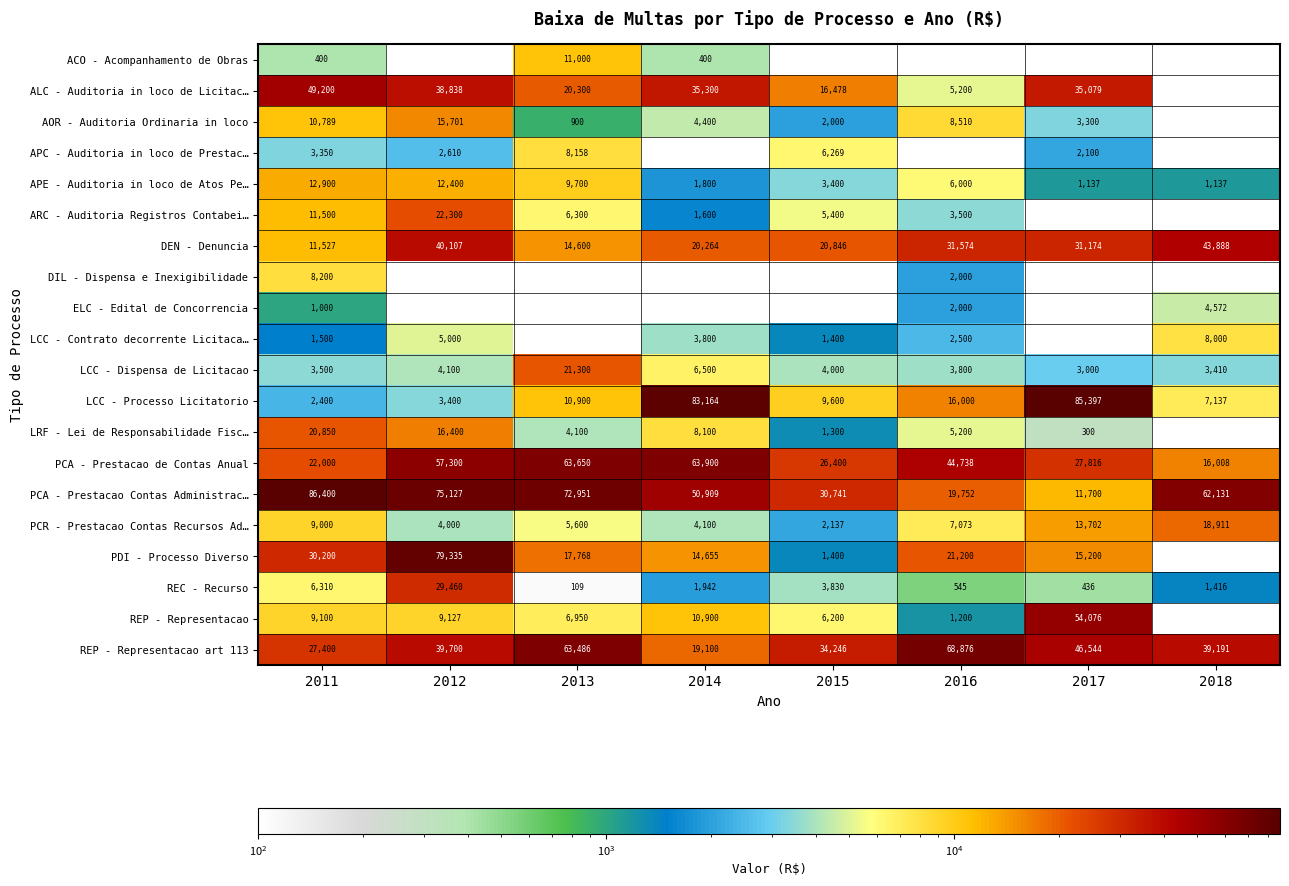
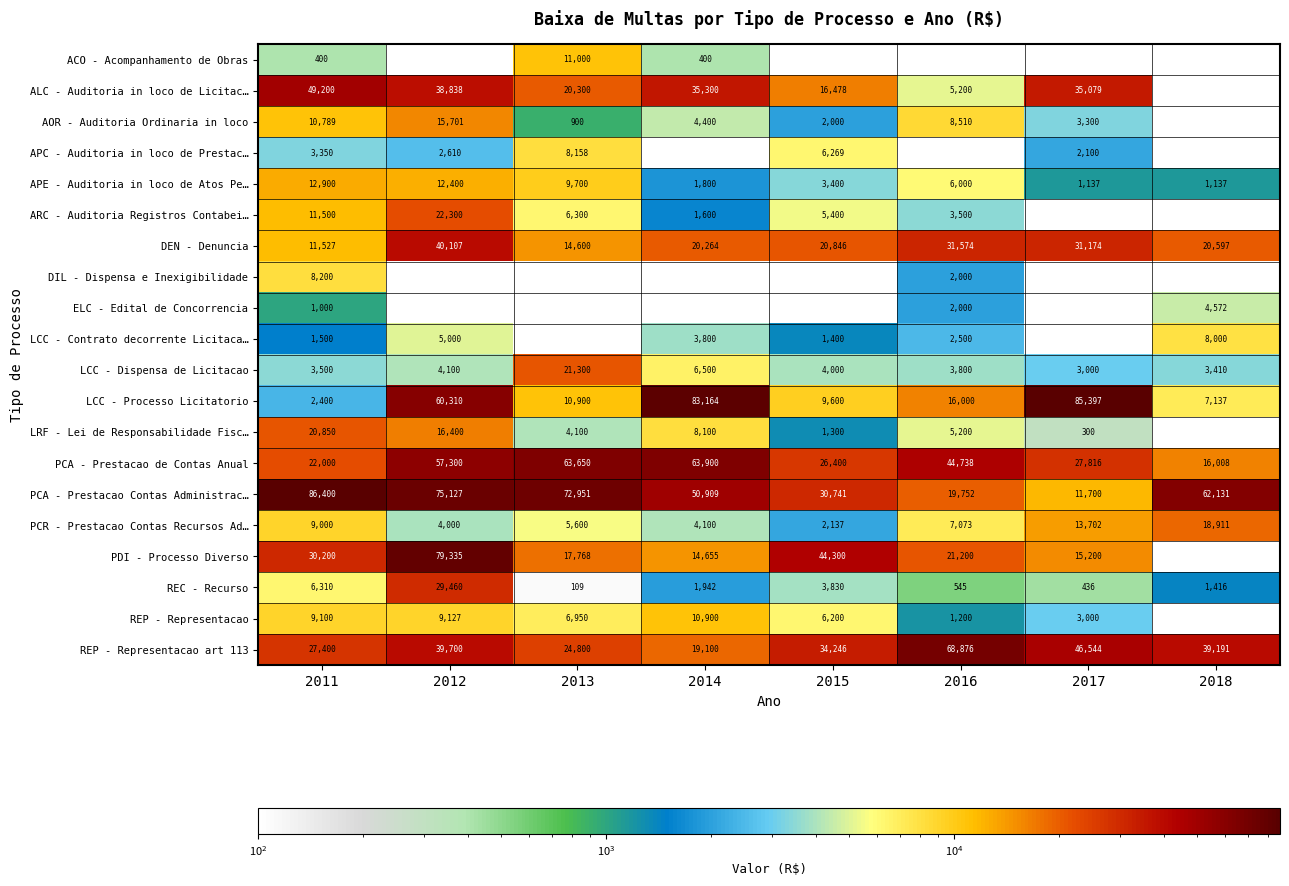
DEN - Denuncia, 2018: 43,888 -> 20,597
LCC - Processo Licitatorio, 2012: 3,400 -> 60,310
PDI - Processo Diverso, 2015: 1,400 -> 44,300
REP - Representacao, 2017: 54,076 -> 3,000
REP - Representacao art 113, 2013: 63,486 -> 24,800
